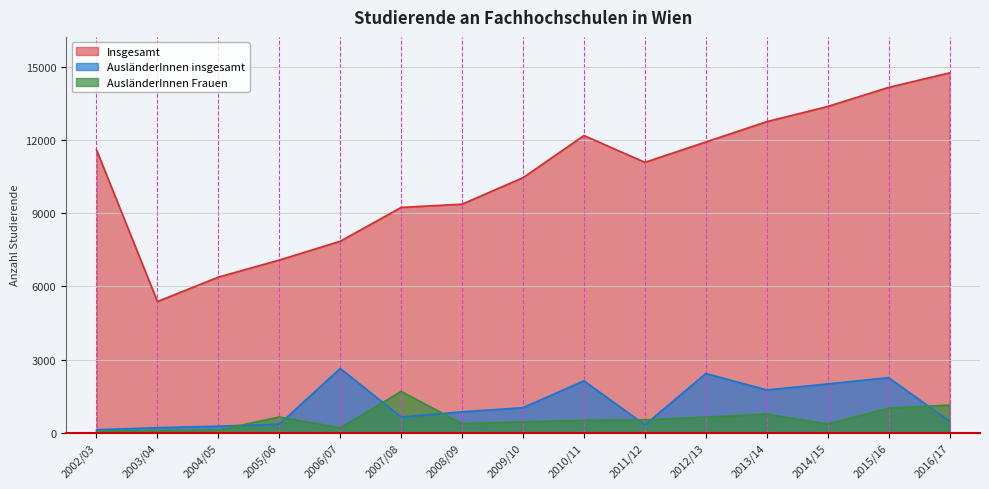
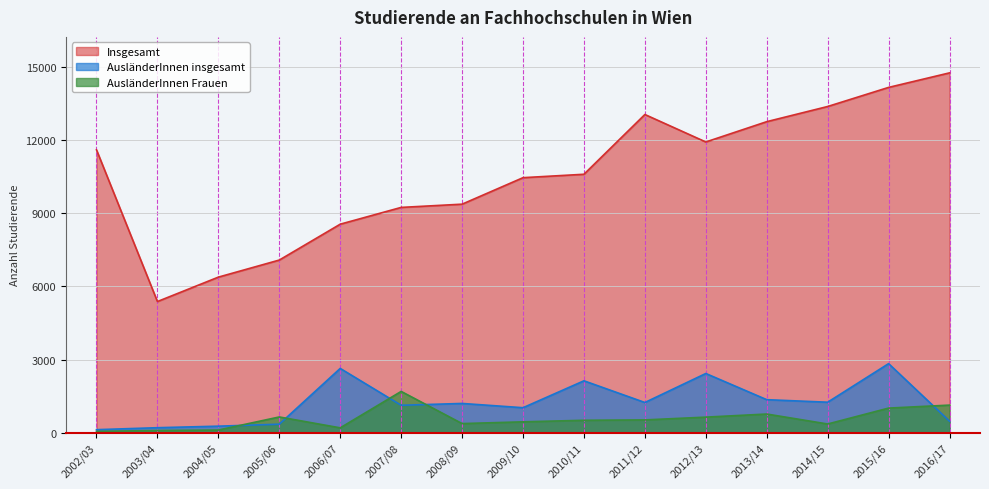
Insgesamt, 2006/07: 7900 -> 8600
AusländerInnen insgesamt, 2007/08: 600 -> 1100
AusländerInnen insgesamt, 2008/09: 900 -> 1200
Insgesamt, 2010/11: 12200 -> 10600
Insgesamt, 2011/12: 11100 -> 13100
AusländerInnen insgesamt, 2011/12: 300 -> 1200
AusländerInnen insgesamt, 2013/14: 1800 -> 1400
AusländerInnen insgesamt, 2014/15: 2000 -> 1200
AusländerInnen insgesamt, 2015/16: 2300 -> 2800
